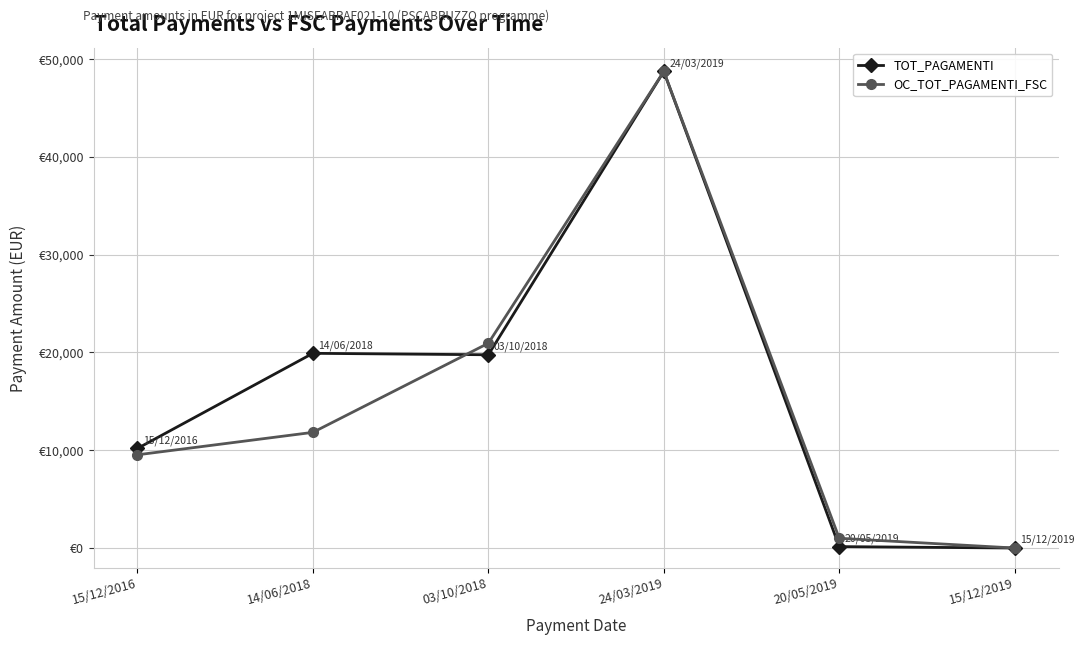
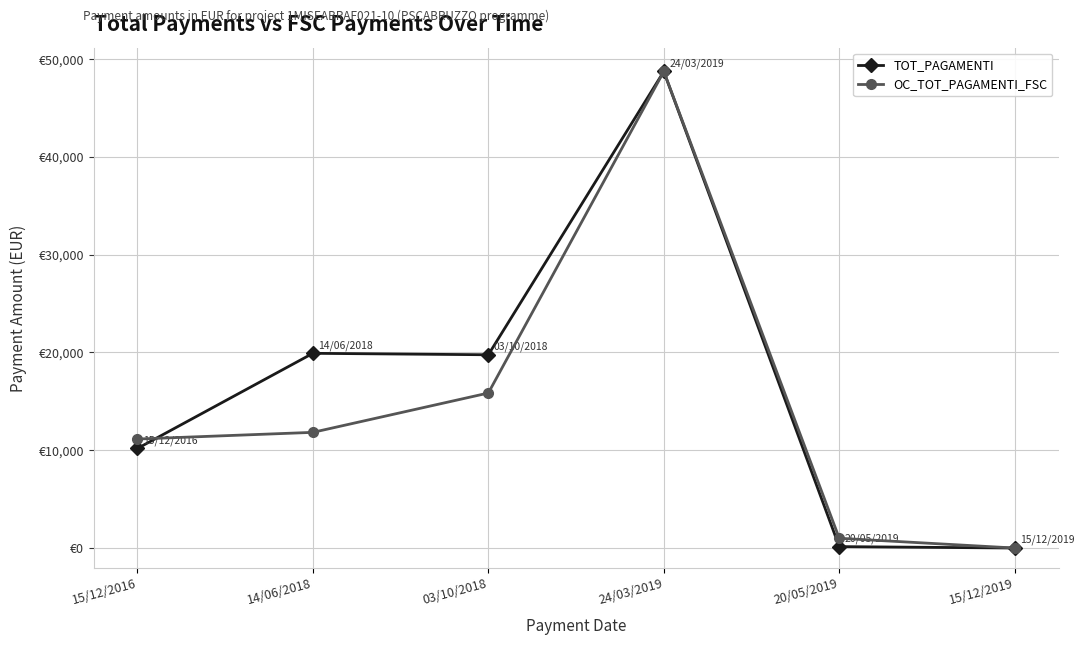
OC_TOT_PAGAMENTI_FSC, 15/12/2016: €10,000 -> €11,000
OC_TOT_PAGAMENTI_FSC, 03/10/2018: €21,000 -> €16,000
